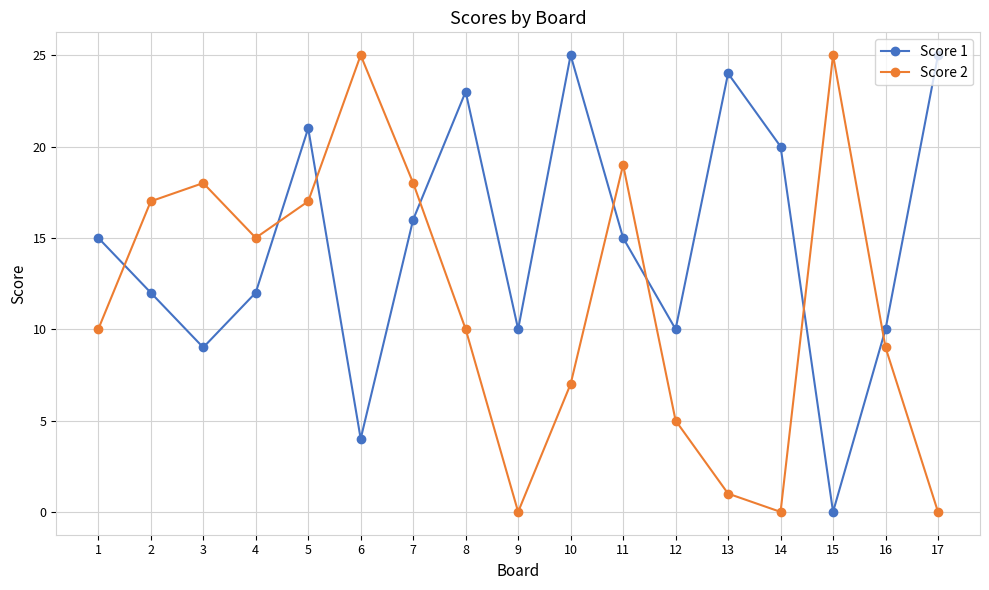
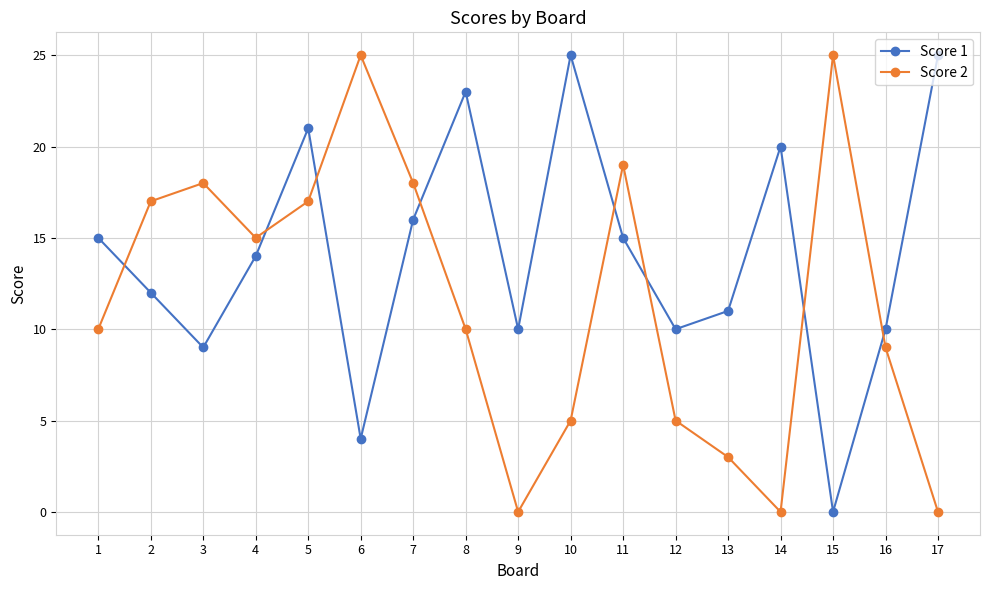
Score 1, 4: 12 -> 14
Score 2, 10: 7 -> 5
Score 1, 13: 24 -> 11
Score 2, 13: 1 -> 3
